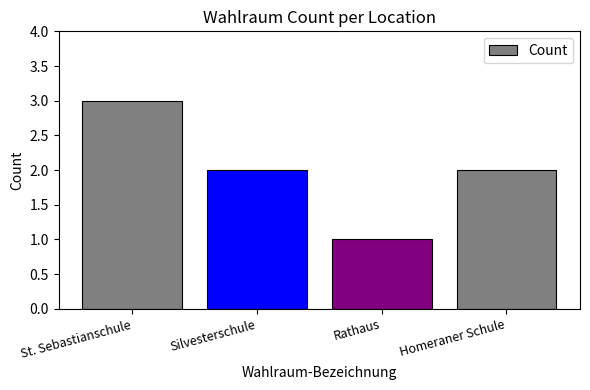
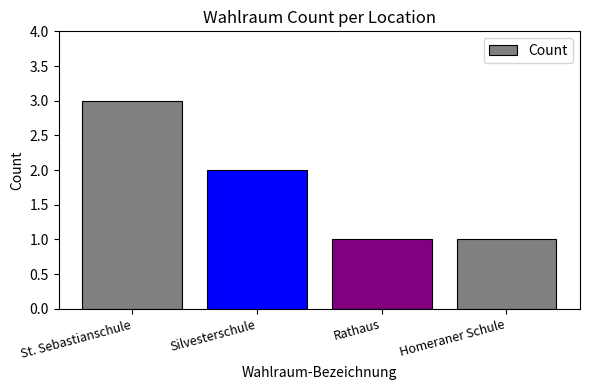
Homeraner Schule: 2 -> 1
